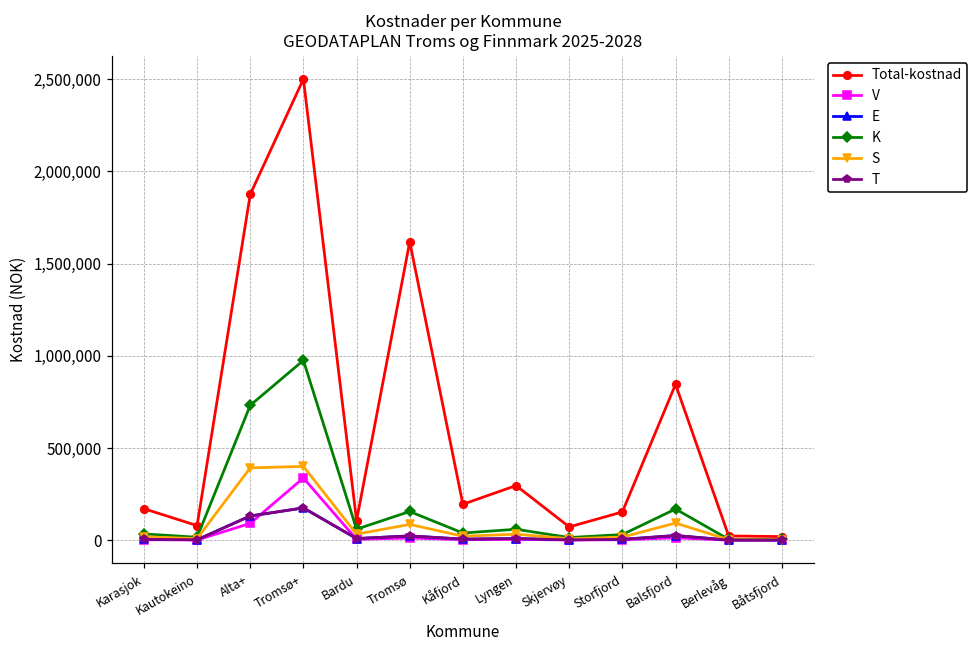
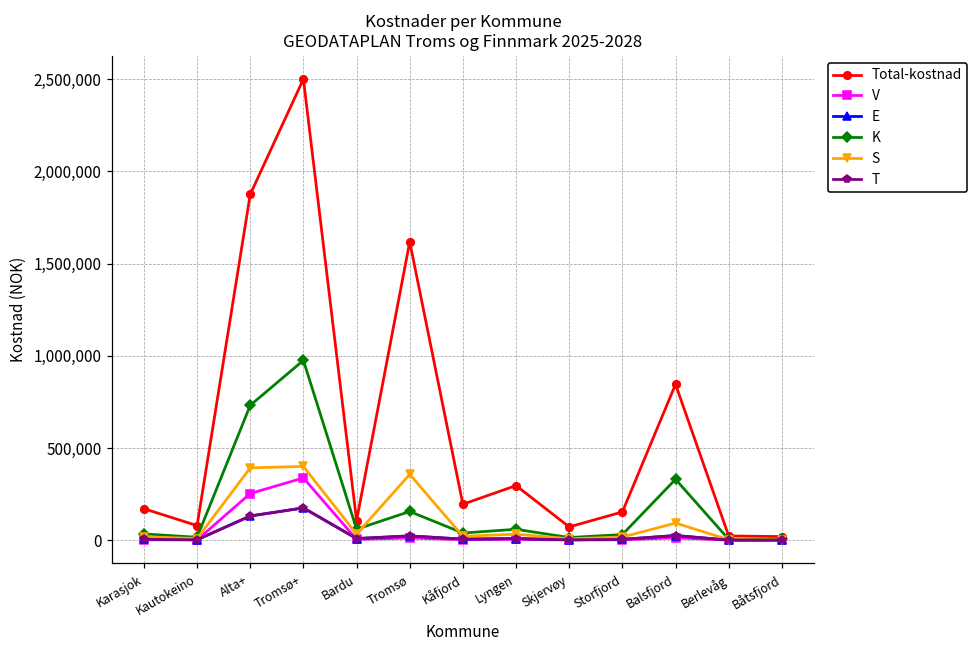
V, Alta+: 90,000 -> 250,000
S, Tromsø: 90,000 -> 360,000
K, Balsfjord: 170,000 -> 330,000
